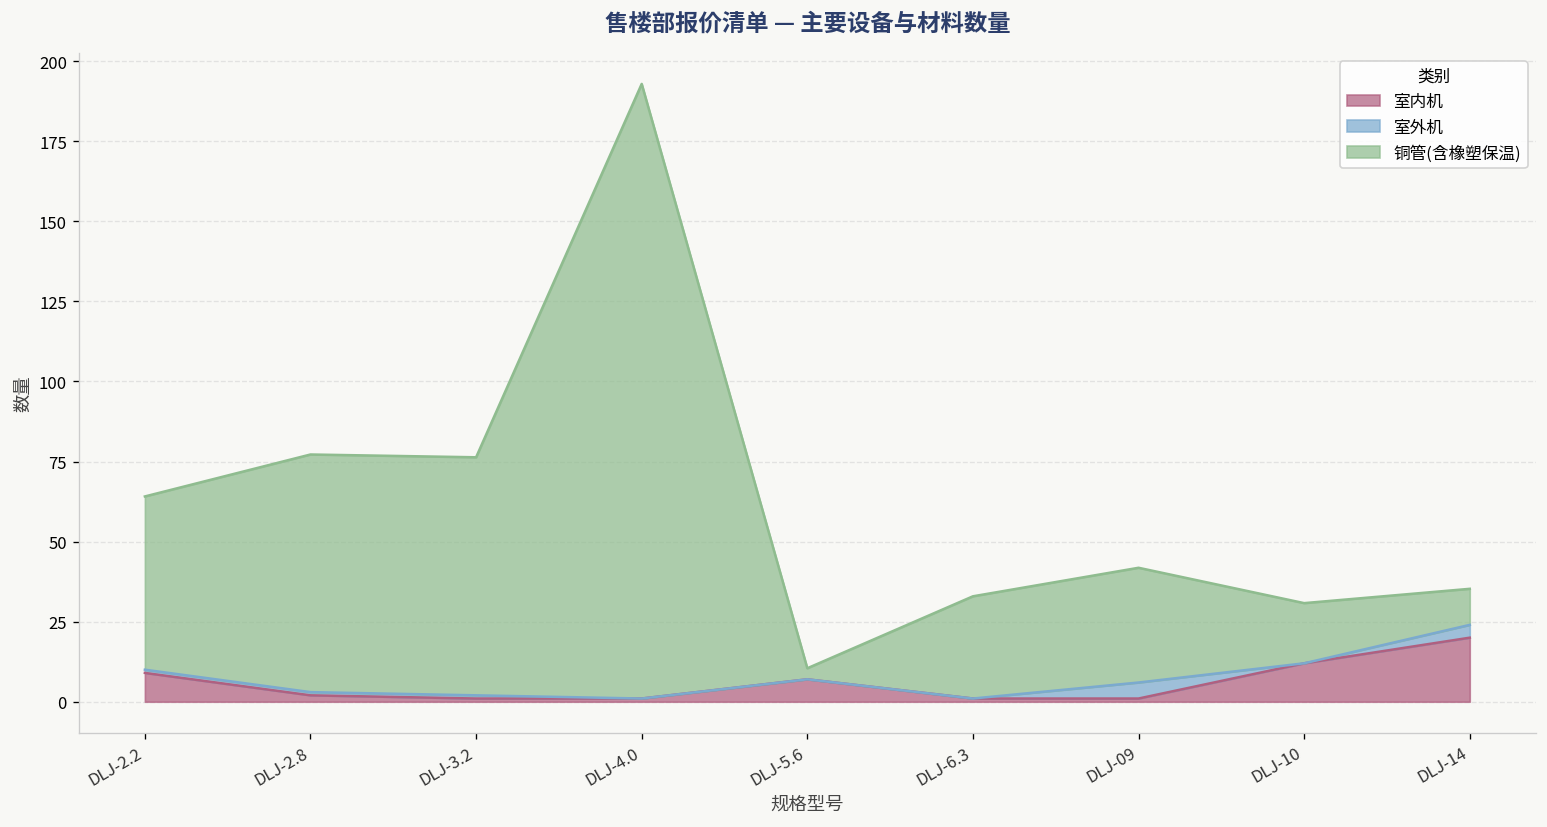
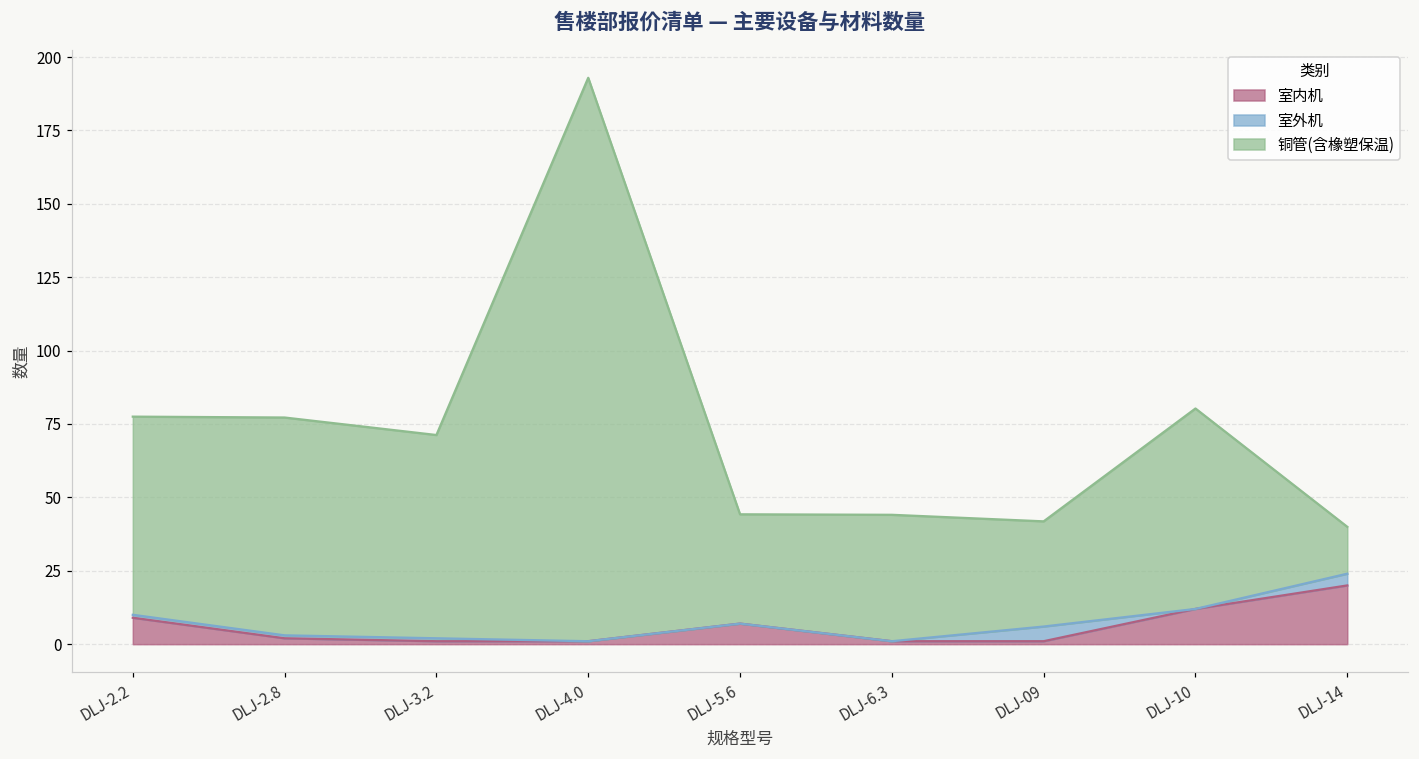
铜管(含橡塑保温), DLJ-2.2: 54 -> 68
铜管(含橡塑保温), DLJ-3.2: 74 -> 69
铜管(含橡塑保温), DLJ-5.6: 3 -> 37
铜管(含橡塑保温), DLJ-6.3: 32 -> 43
铜管(含橡塑保温), DLJ-10: 19 -> 68
铜管(含橡塑保温), DLJ-14: 11 -> 16
